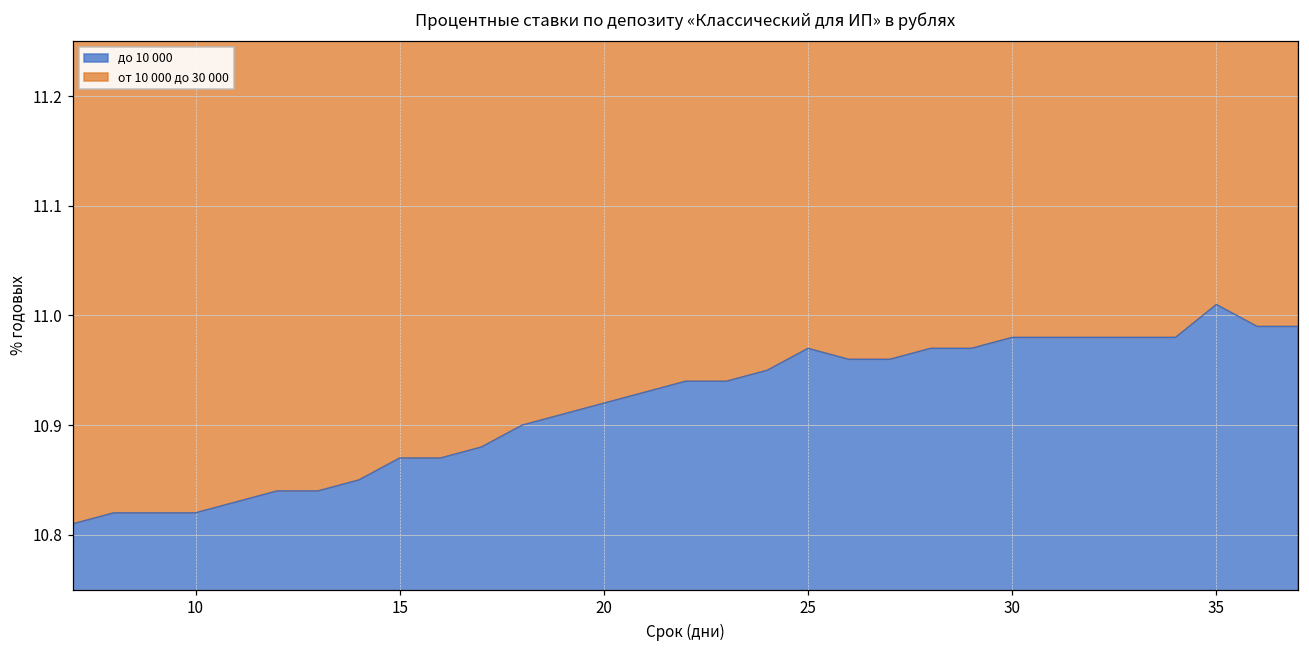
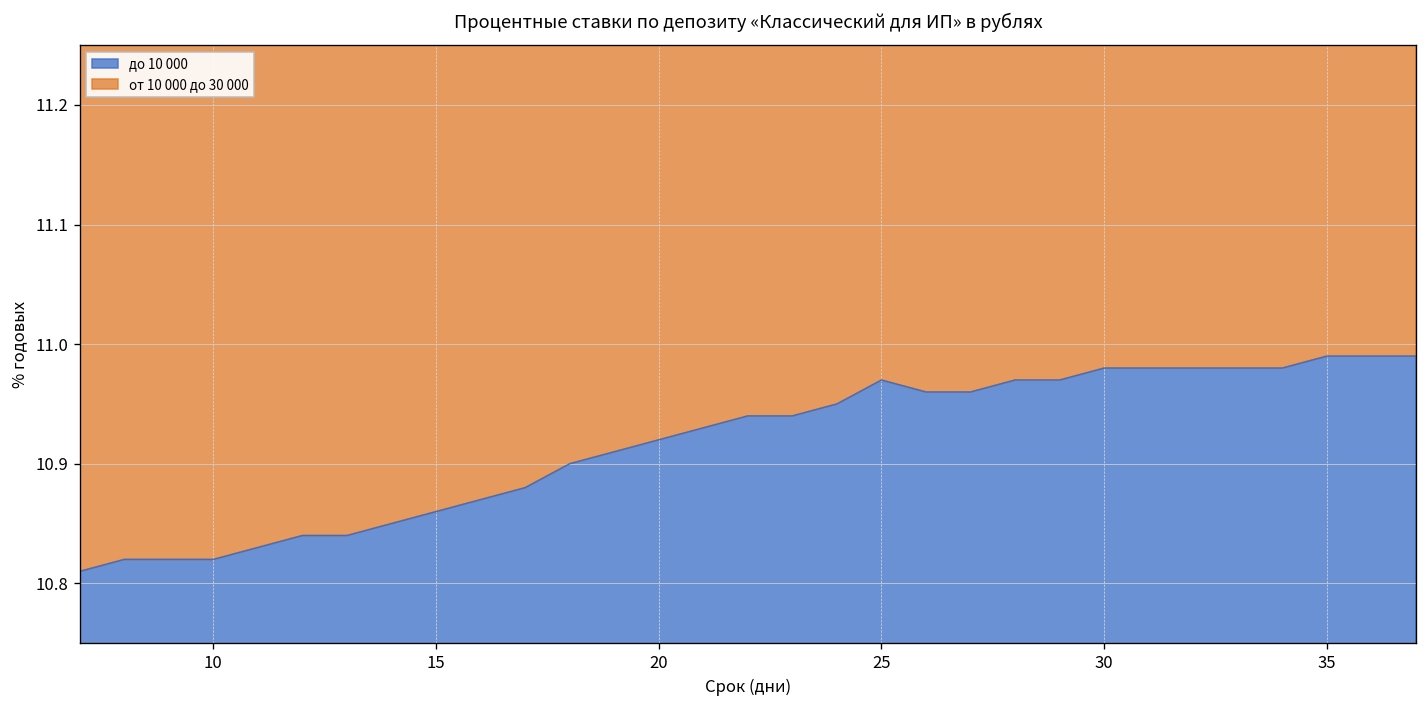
до 10 000, 15: 10.87 -> 10.86
до 10 000, 35: 11.01 -> 10.99
